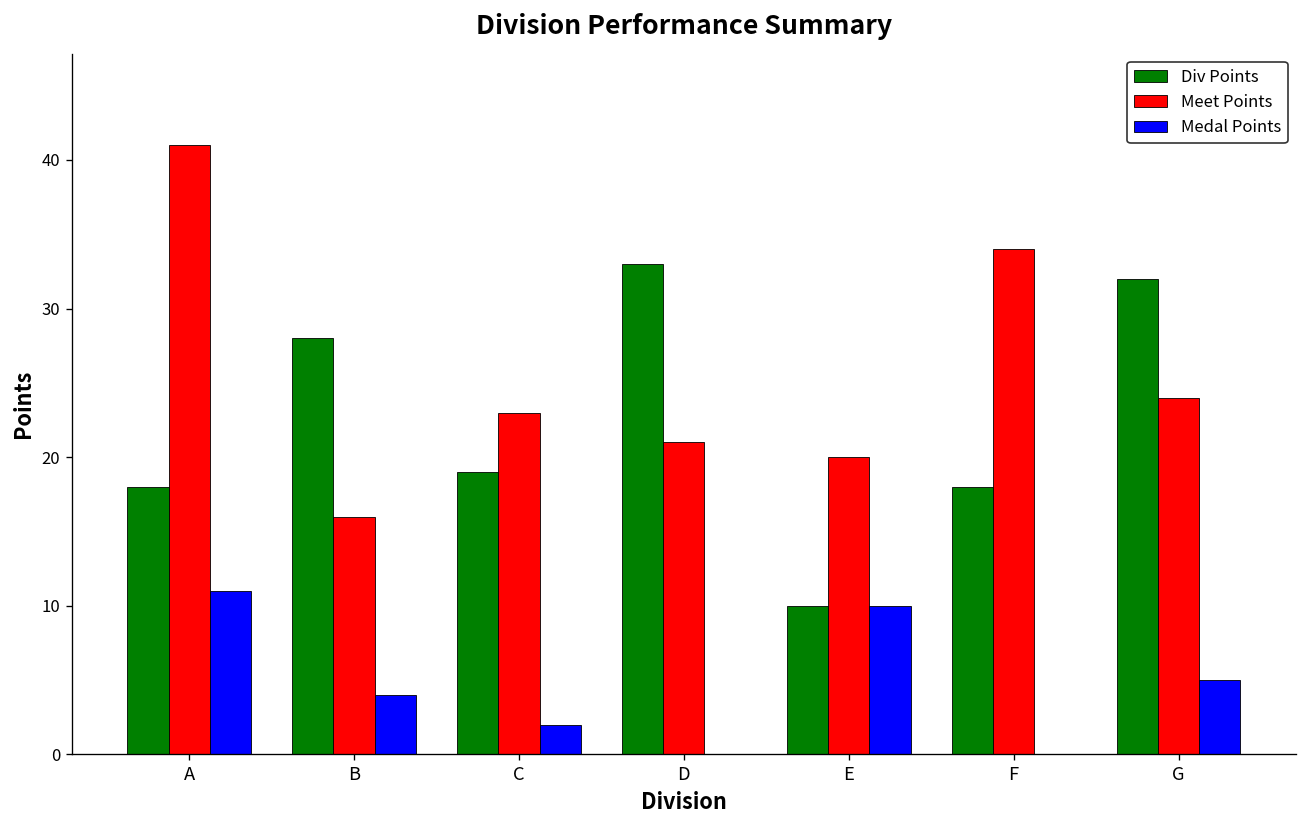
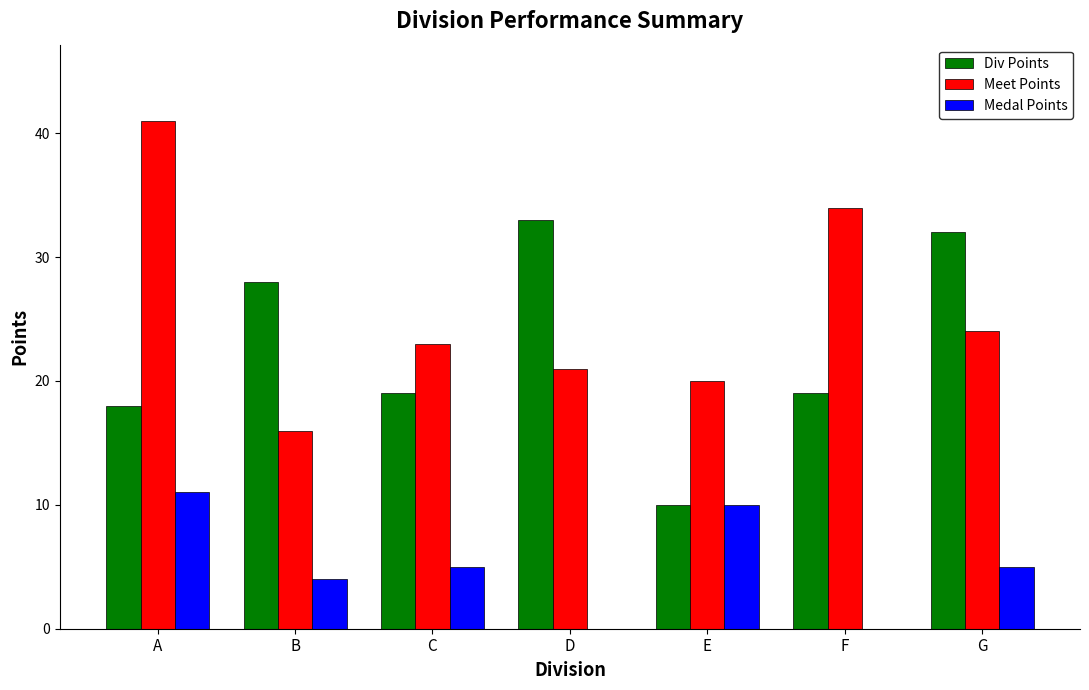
Medal Points, C: 2 -> 5
Div Points, F: 18 -> 19
